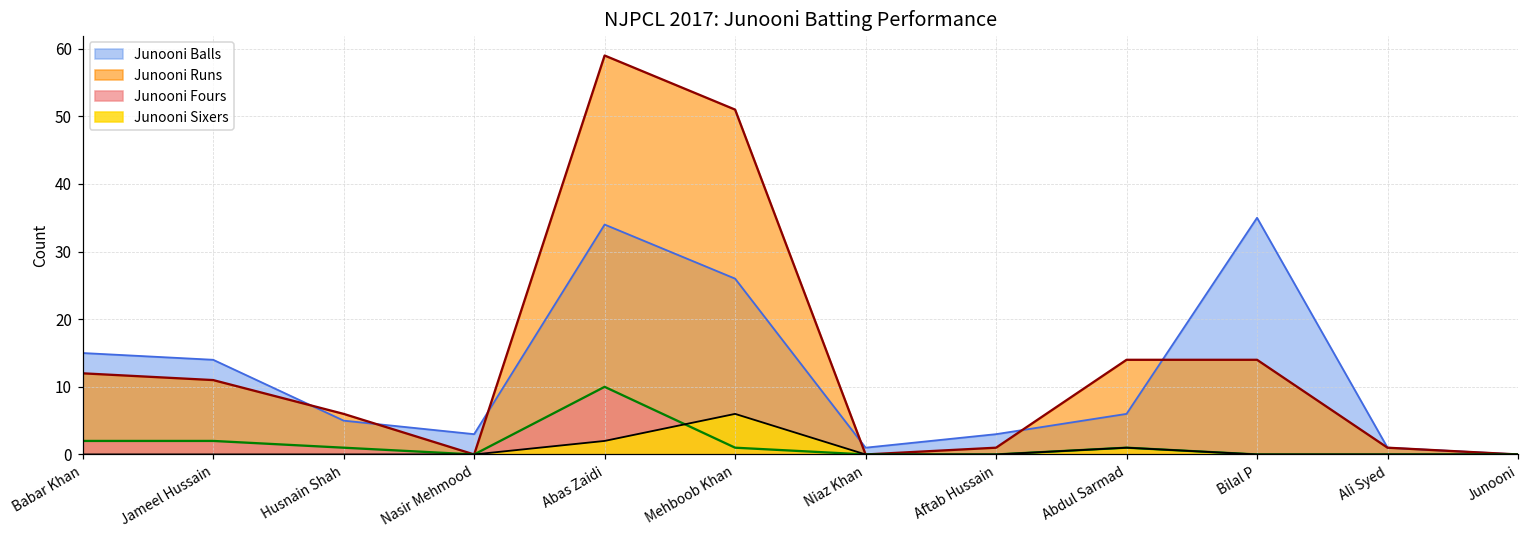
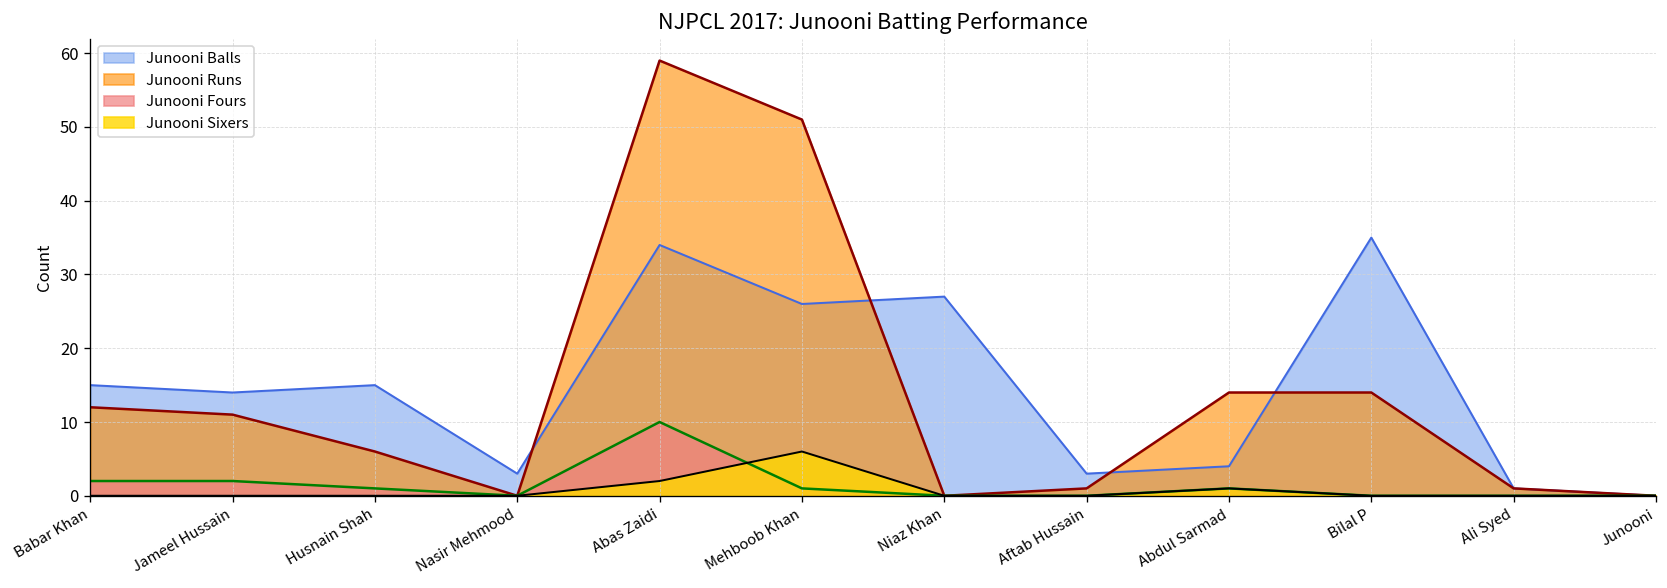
Junooni Balls, Husnain Shah: 5 -> 15
Junooni Balls, Niaz Khan: 1 -> 27
Junooni Balls, Abdul Sarmad: 6 -> 4
